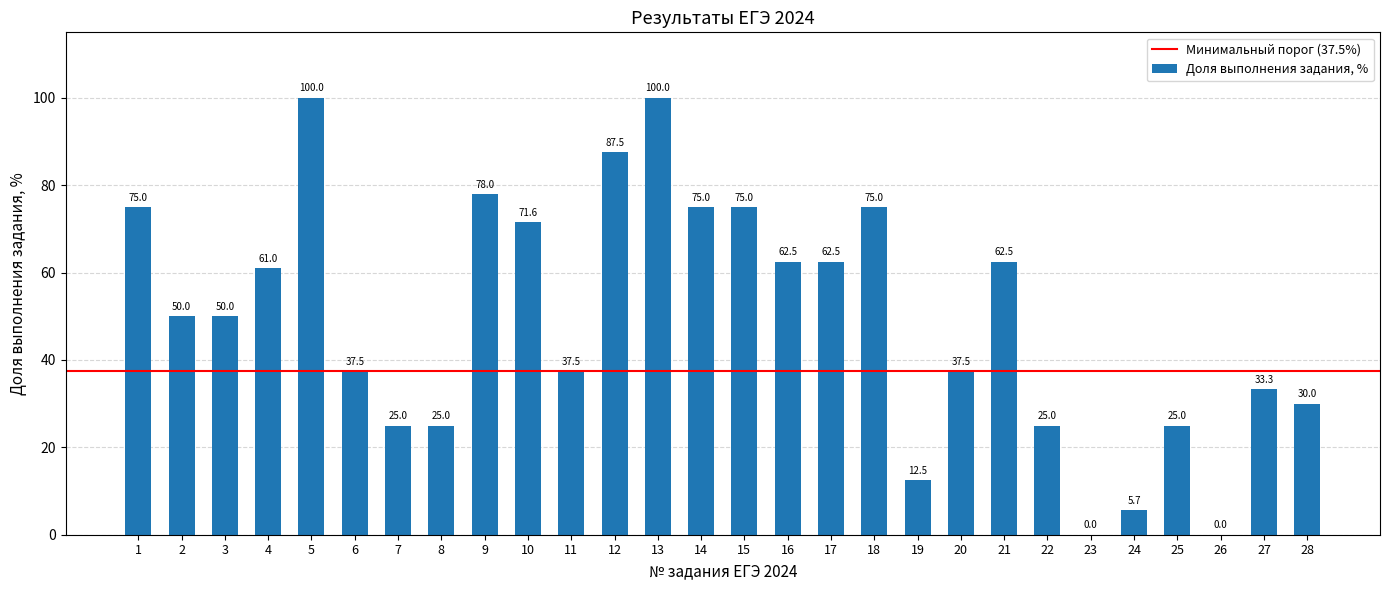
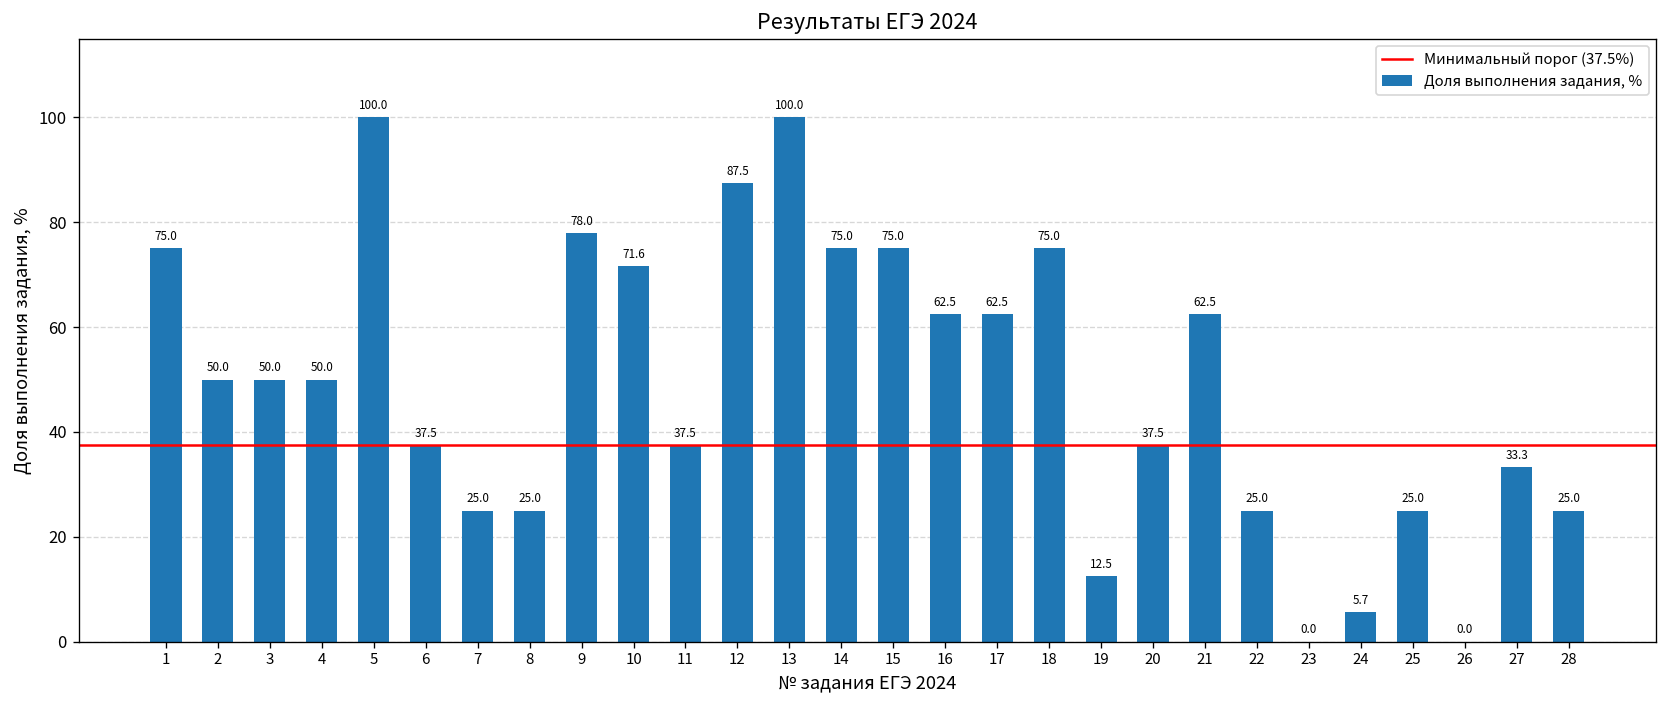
4: 61.0 -> 50.0
28: 30.0 -> 25.0
